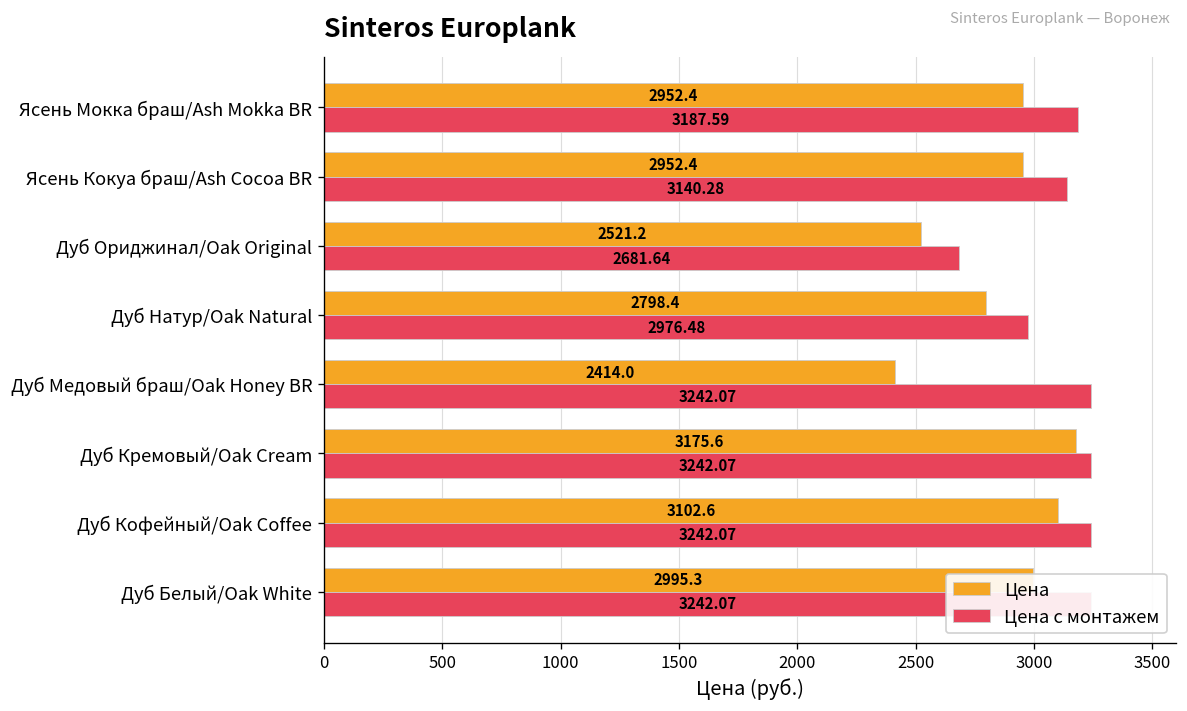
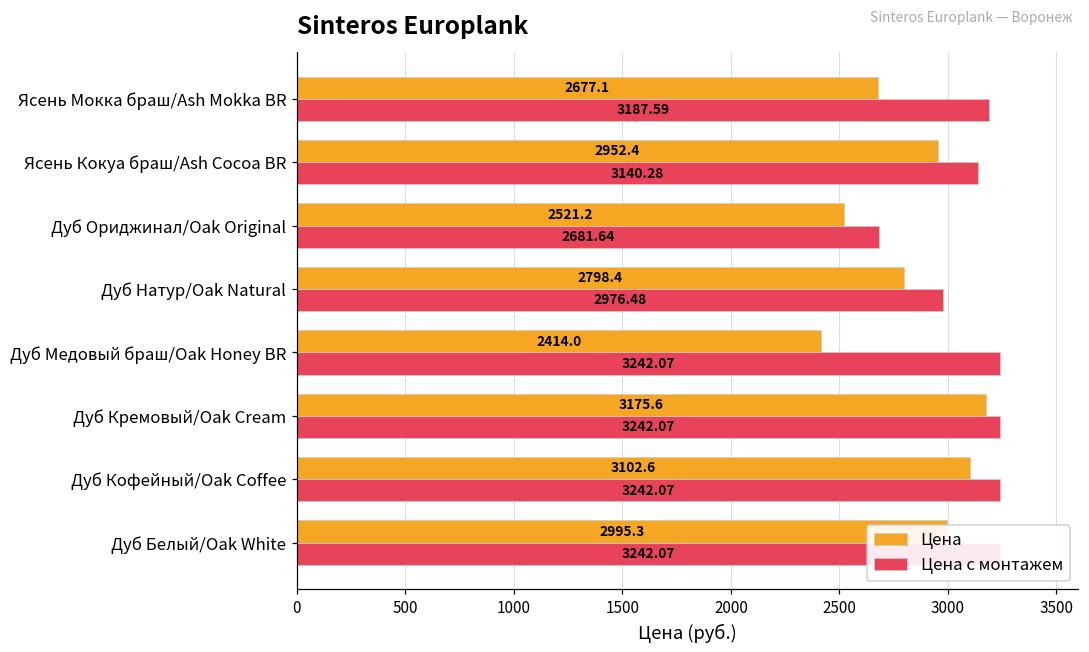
Цена, Ясень Мокка браш/Ash Mokka BR: 2952.4 -> 2677.1
